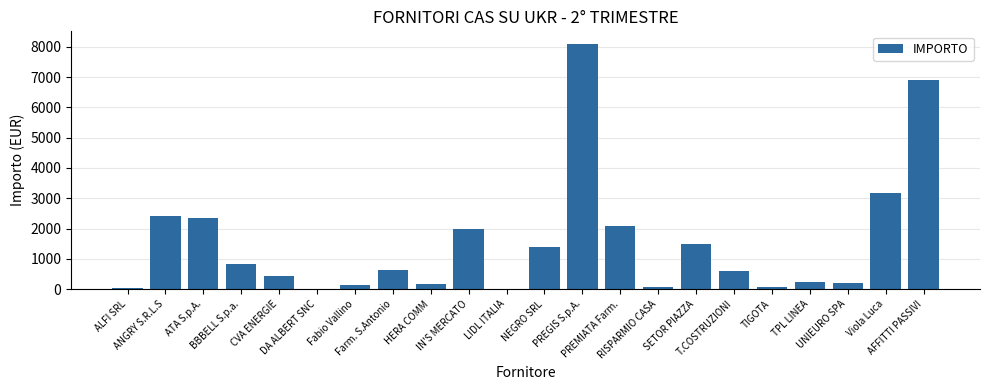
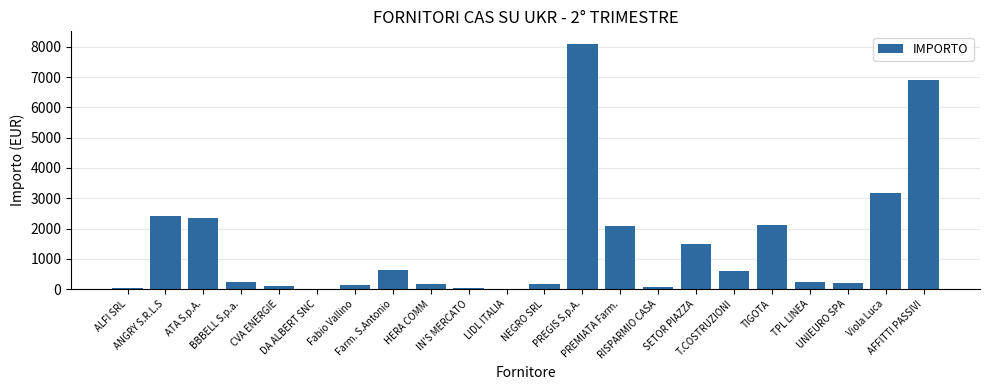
BBBELL S.p.a.: 800 -> 200
CVA ENERGIE: 400 -> 100
IN'S MERCATO: 2000 -> 100
NEGRO SRL: 1400 -> 200
TIGOTA: 100 -> 2100
